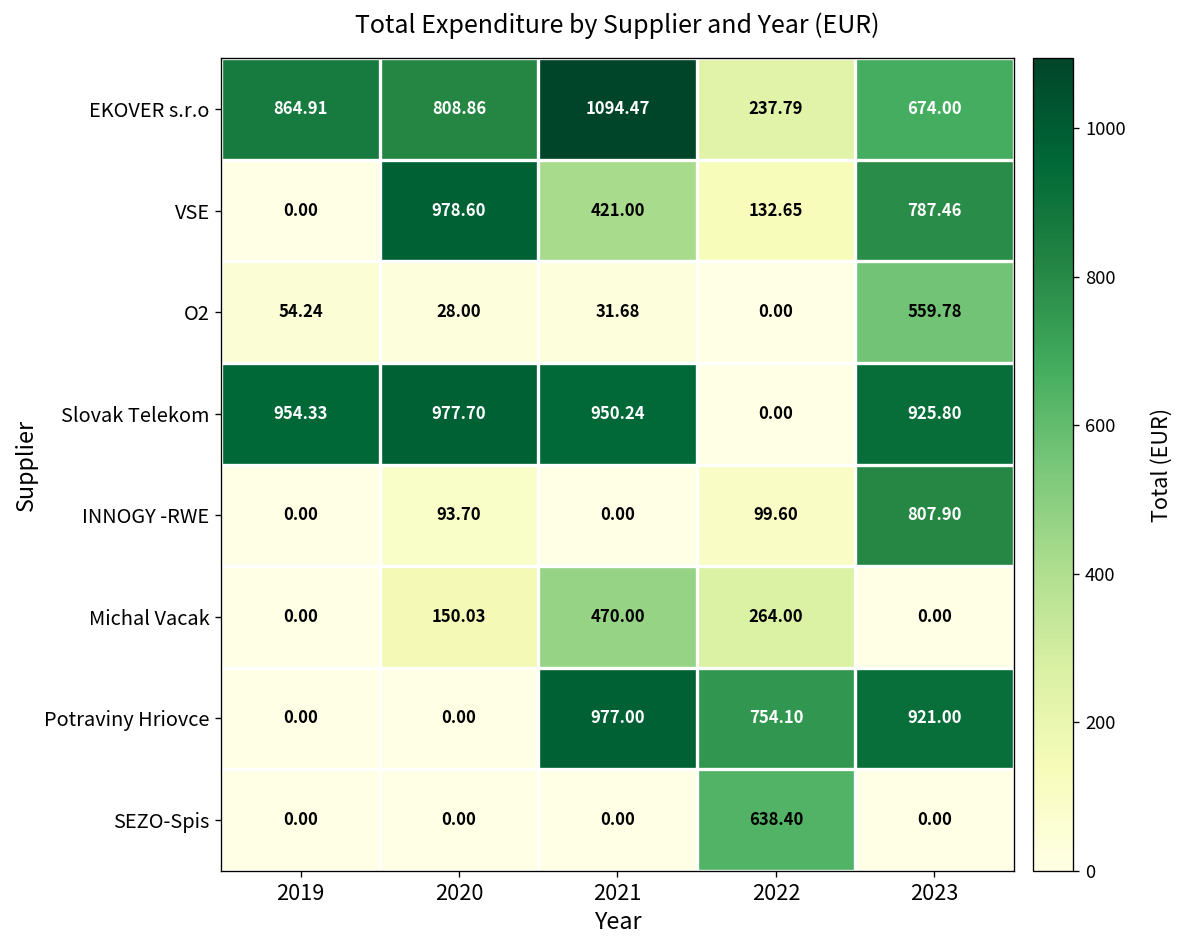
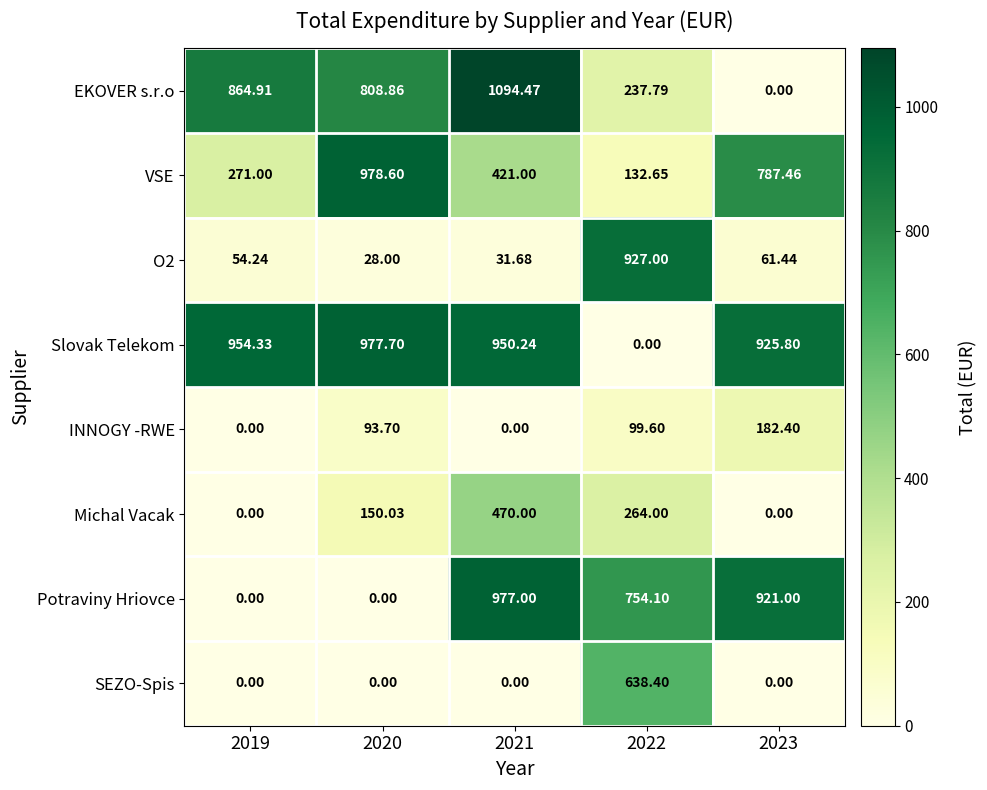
EKOVER s.r.o, 2023: 674.00 -> 0.00
VSE, 2019: 0.00 -> 271.00
O2, 2022: 0.00 -> 927.00
O2, 2023: 559.78 -> 61.44
INNOGY -RWE, 2023: 807.90 -> 182.40
